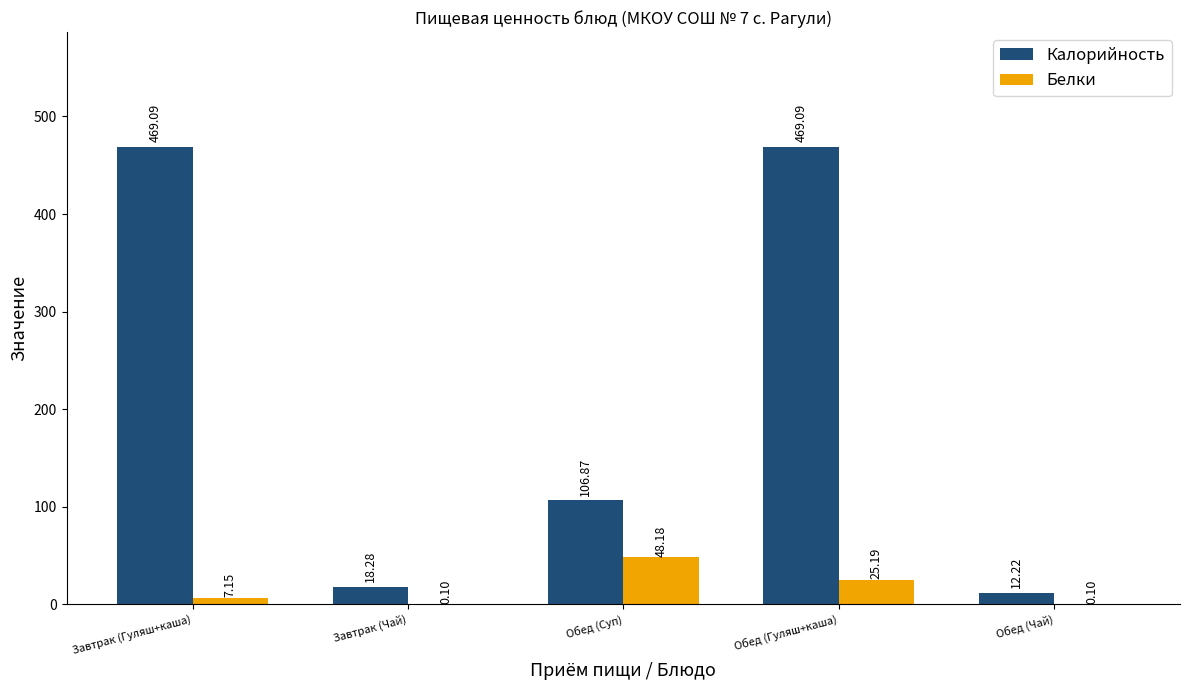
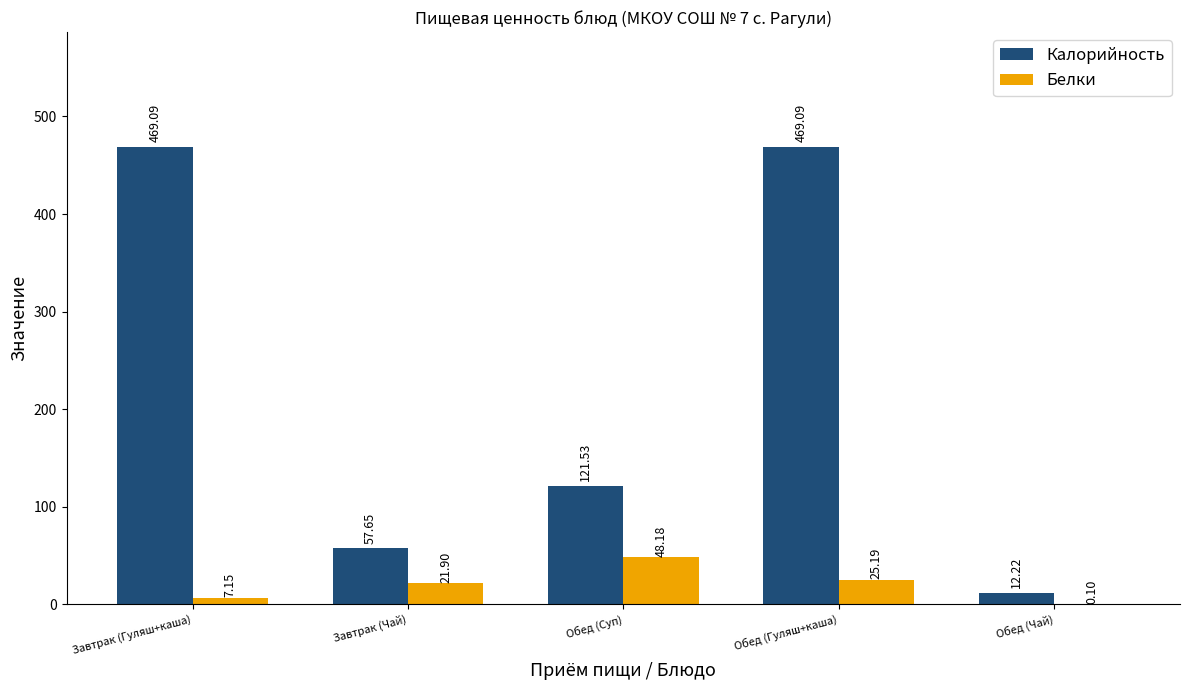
Калорийность, Завтрак (Чай): 18.28 -> 57.65
Белки, Завтрак (Чай): 0.10 -> 21.90
Калорийность, Обед (Суп): 106.87 -> 121.53
